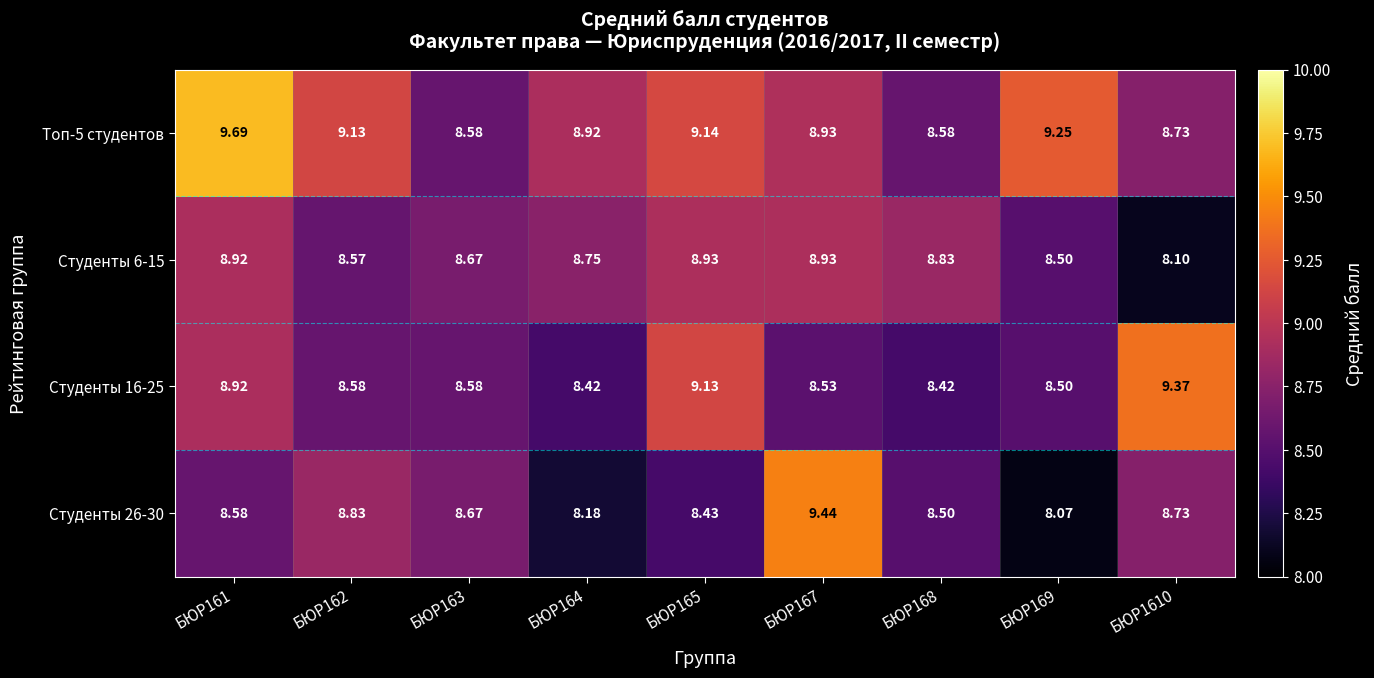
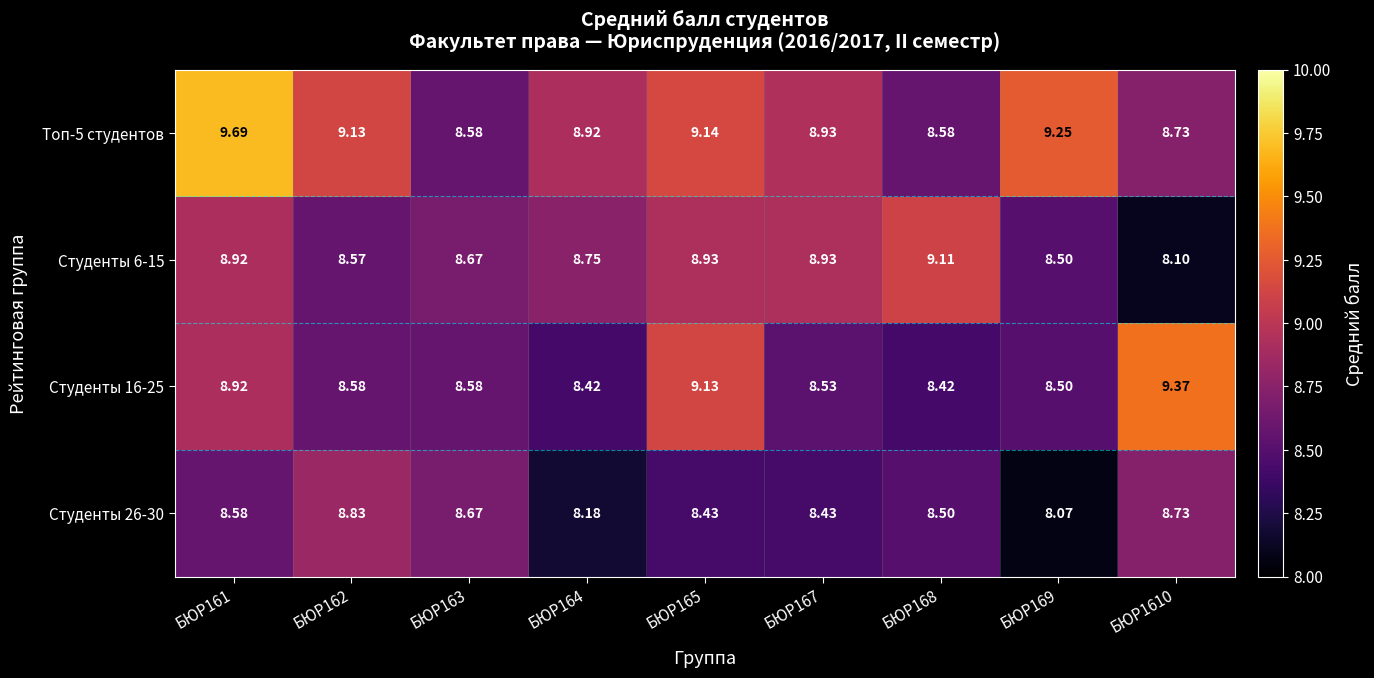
Студенты 6-15, БЮР168: 8.83 -> 9.11
Студенты 26-30, БЮР167: 9.44 -> 8.43
